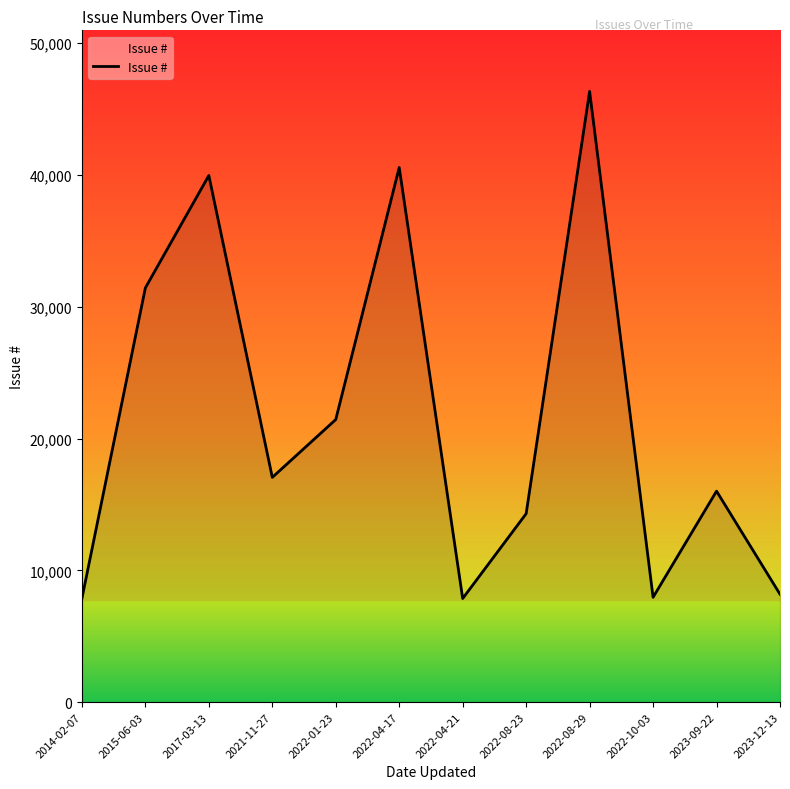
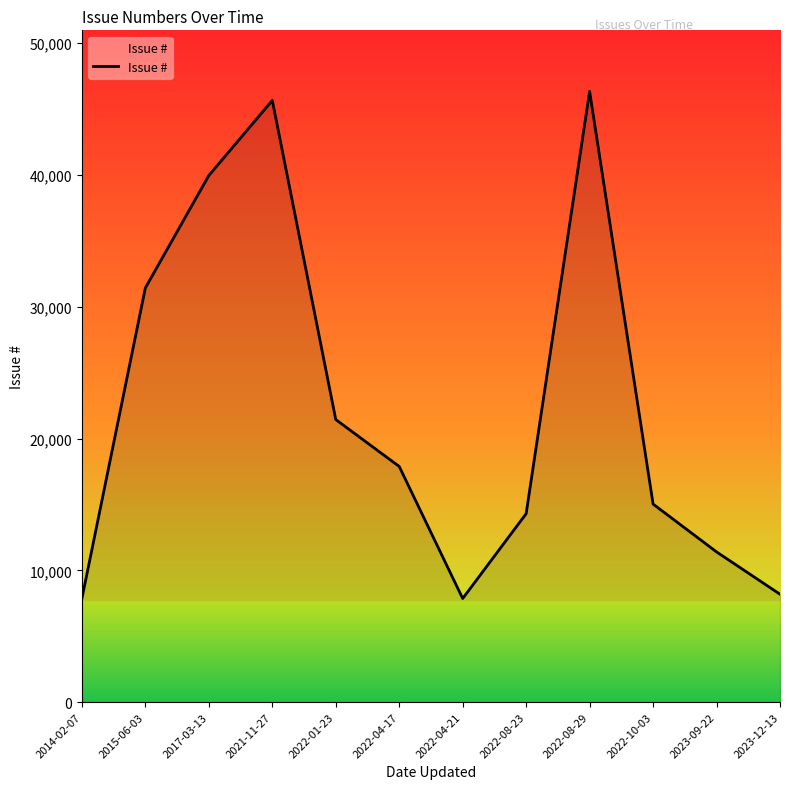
2021-11-27: 17,100 -> 45,700
2022-04-17: 40,600 -> 17,900
2022-10-03: 8,000 -> 15,000
2023-09-22: 16,000 -> 11,400
